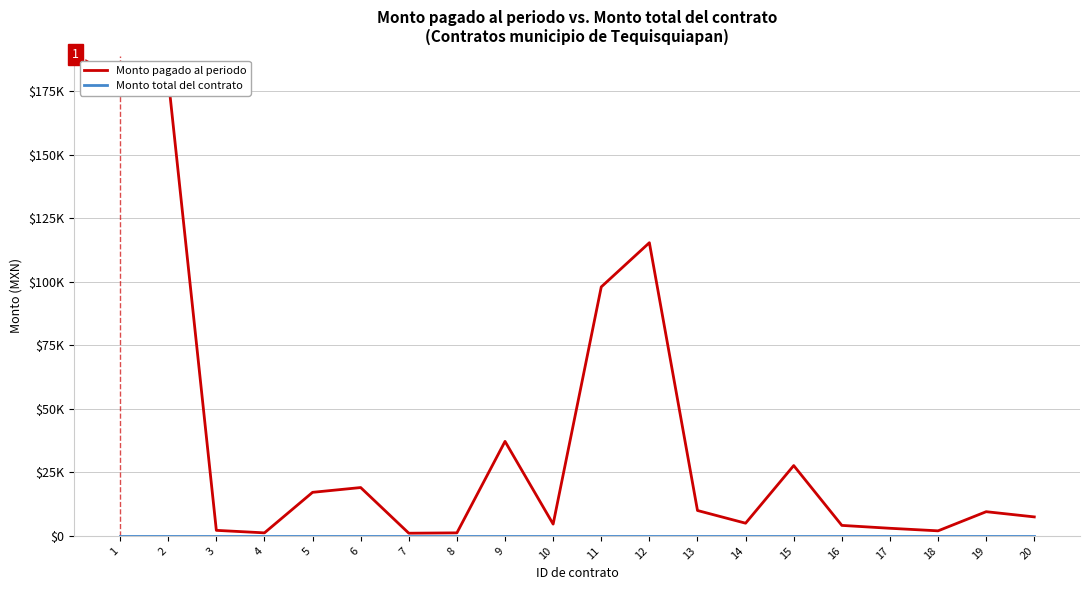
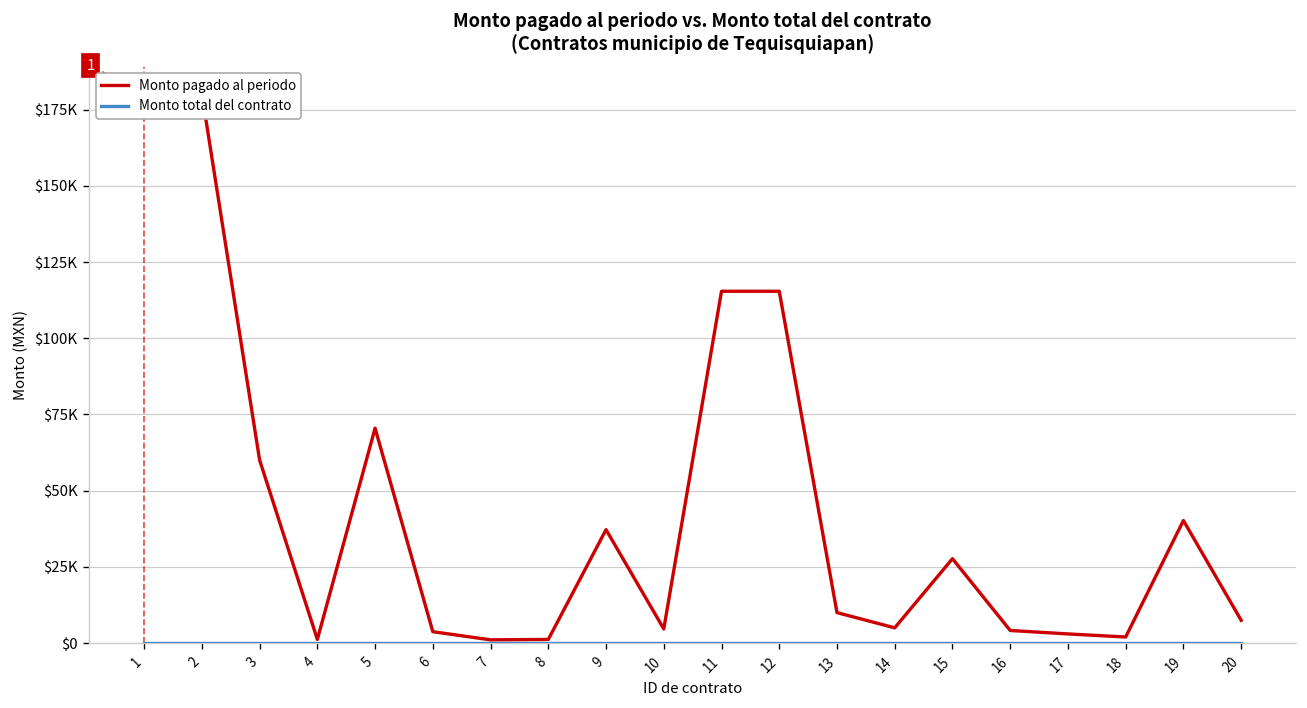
Monto pagado al periodo, 3: $2000 -> $60000
Monto pagado al periodo, 5: $17000 -> $70000
Monto pagado al periodo, 6: $19000 -> $4000
Monto pagado al periodo, 11: $98000 -> $115000
Monto pagado al periodo, 19: $10000 -> $40000
